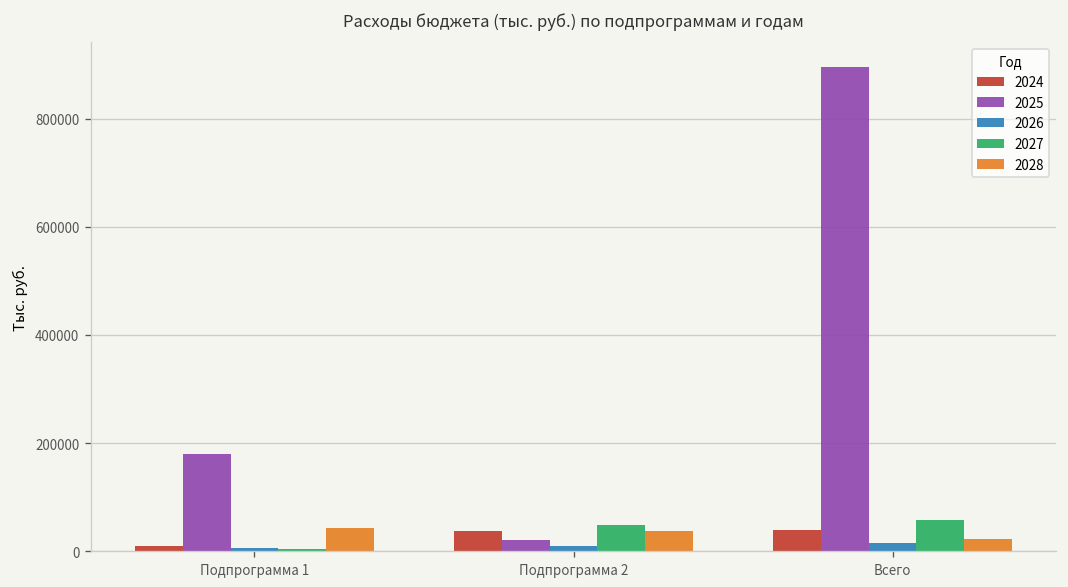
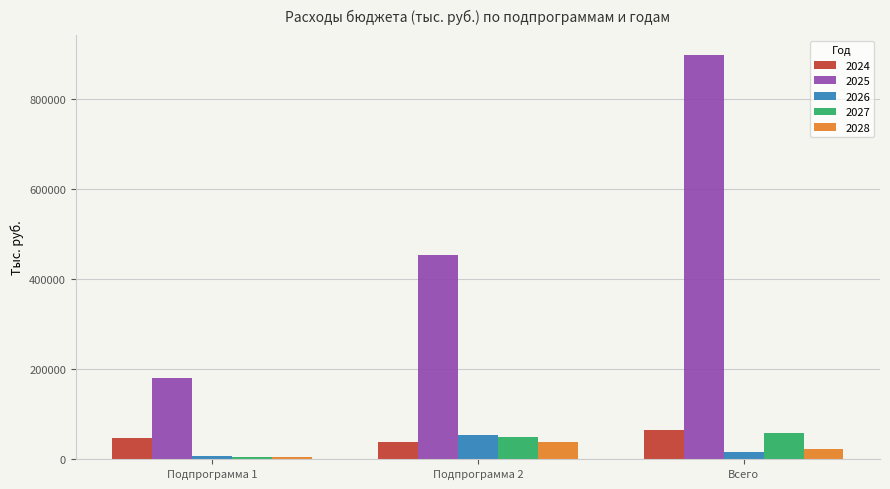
2024, Подпрограмма 1: 10000 -> 50000
2028, Подпрограмма 1: 40000 -> 10000
2025, Подпрограмма 2: 20000 -> 450000
2026, Подпрограмма 2: 10000 -> 50000
2024, Всего: 40000 -> 60000
